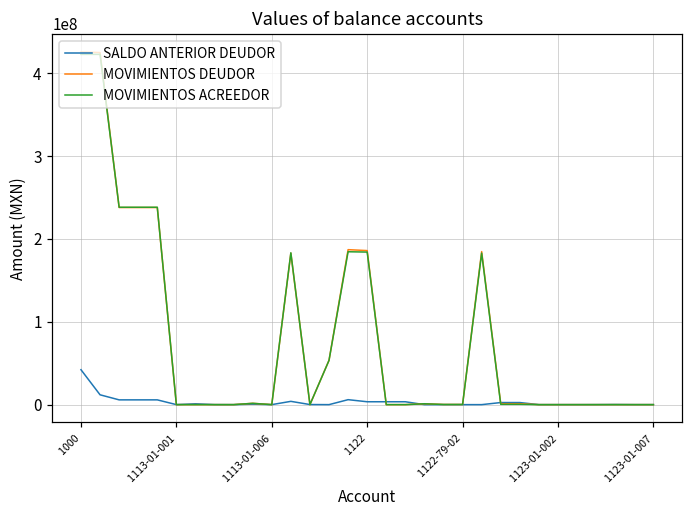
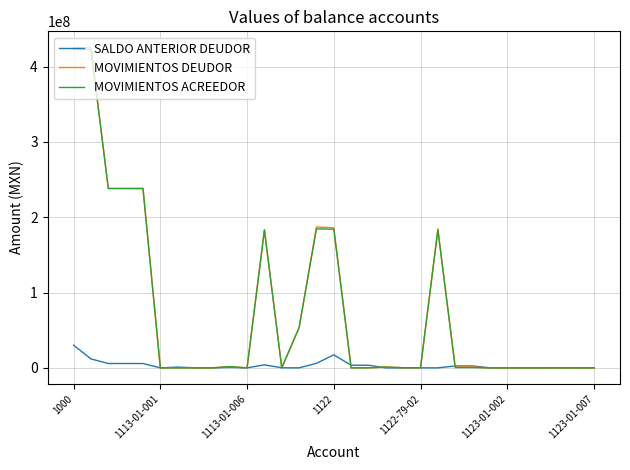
SALDO ANTERIOR DEUDOR, 1000: 40000000 -> 30000000
SALDO ANTERIOR DEUDOR, 1122: 0 -> 20000000
